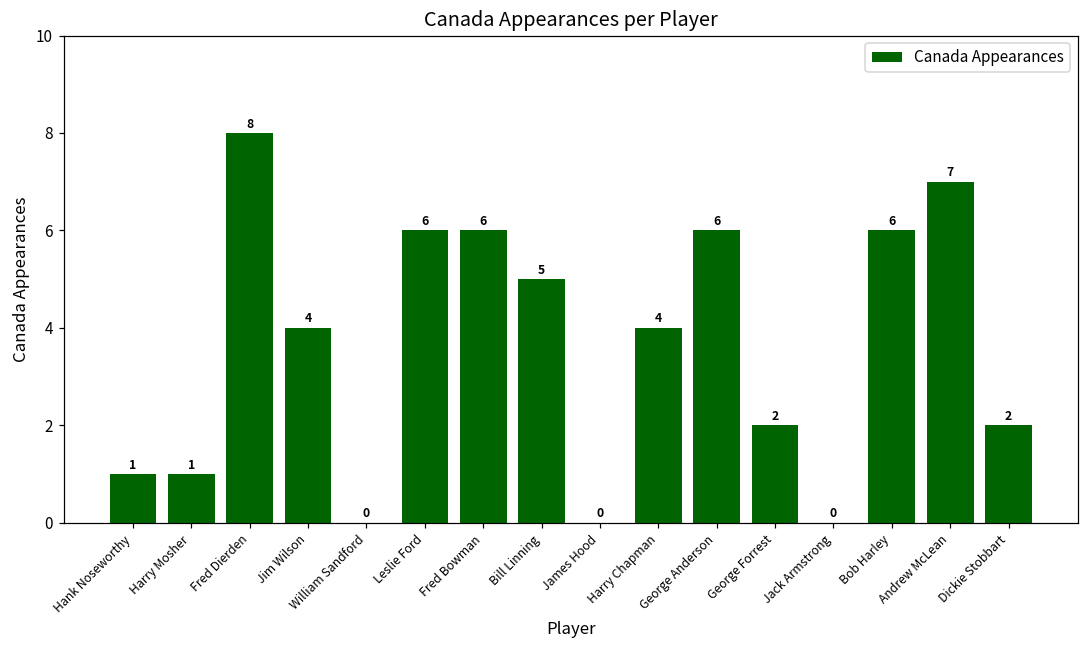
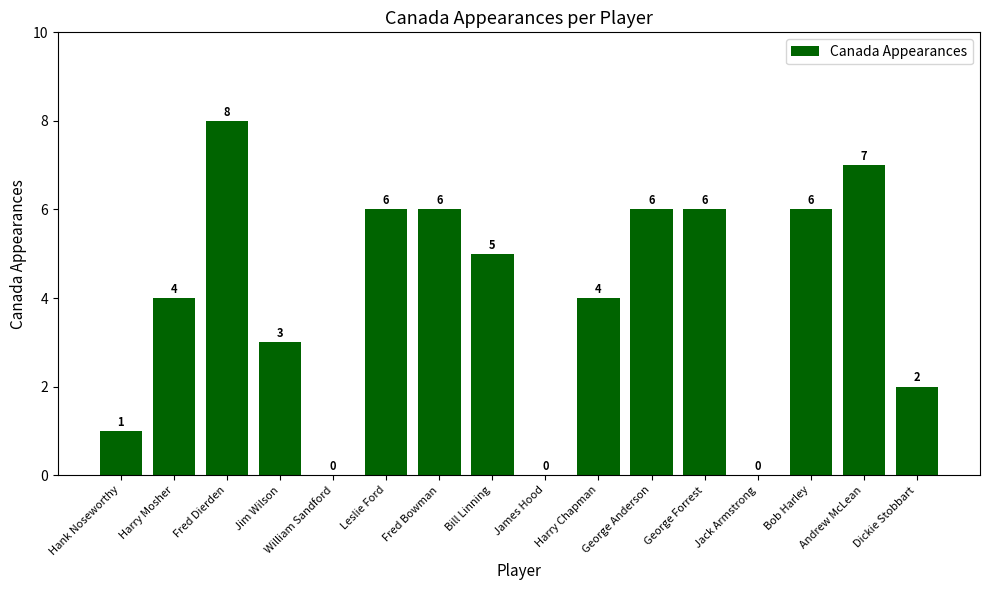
Harry Mosher: 1 -> 4
Jim Wilson: 4 -> 3
George Forrest: 2 -> 6
